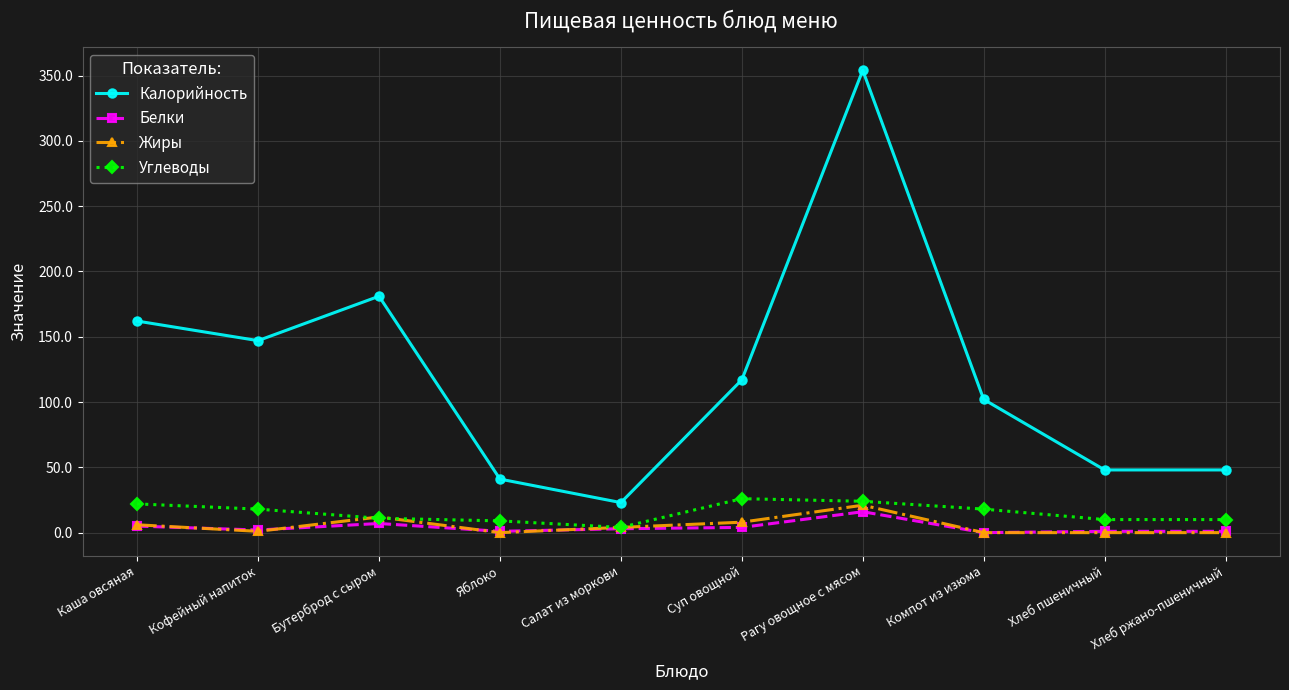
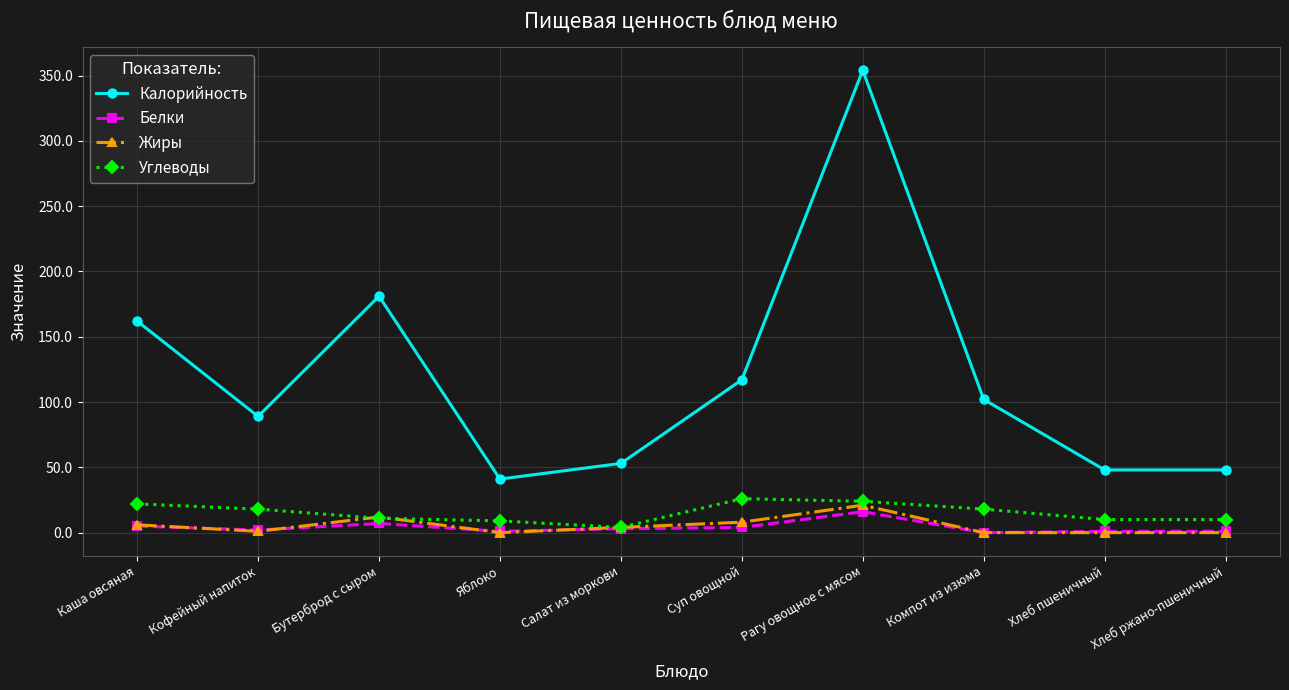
Калорийность, Кофейный напиток: 147 -> 89
Калорийность, Салат из моркови: 23 -> 53
